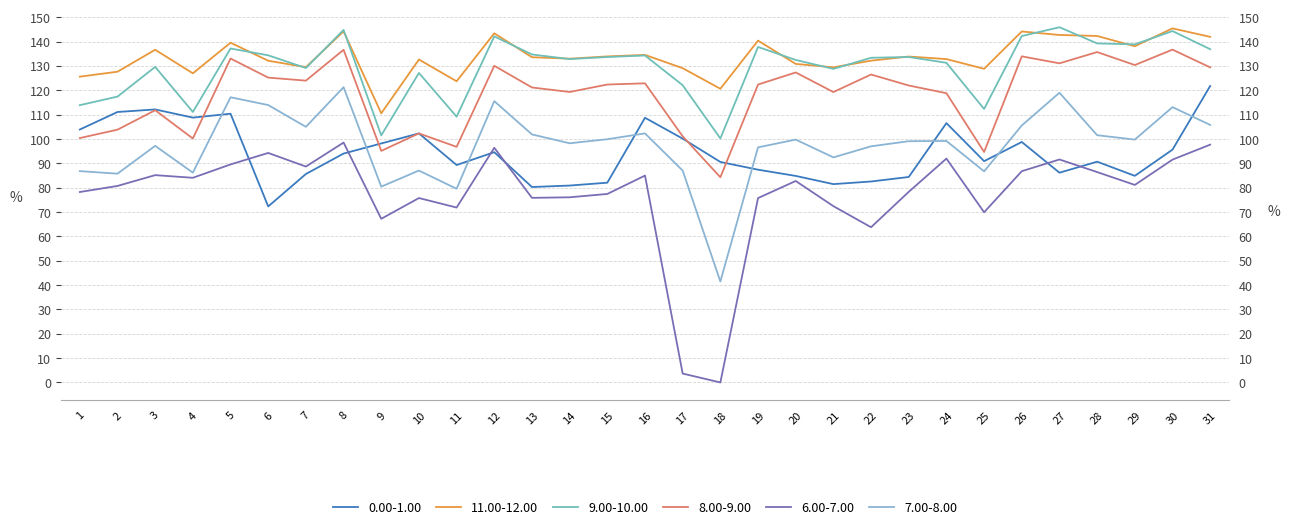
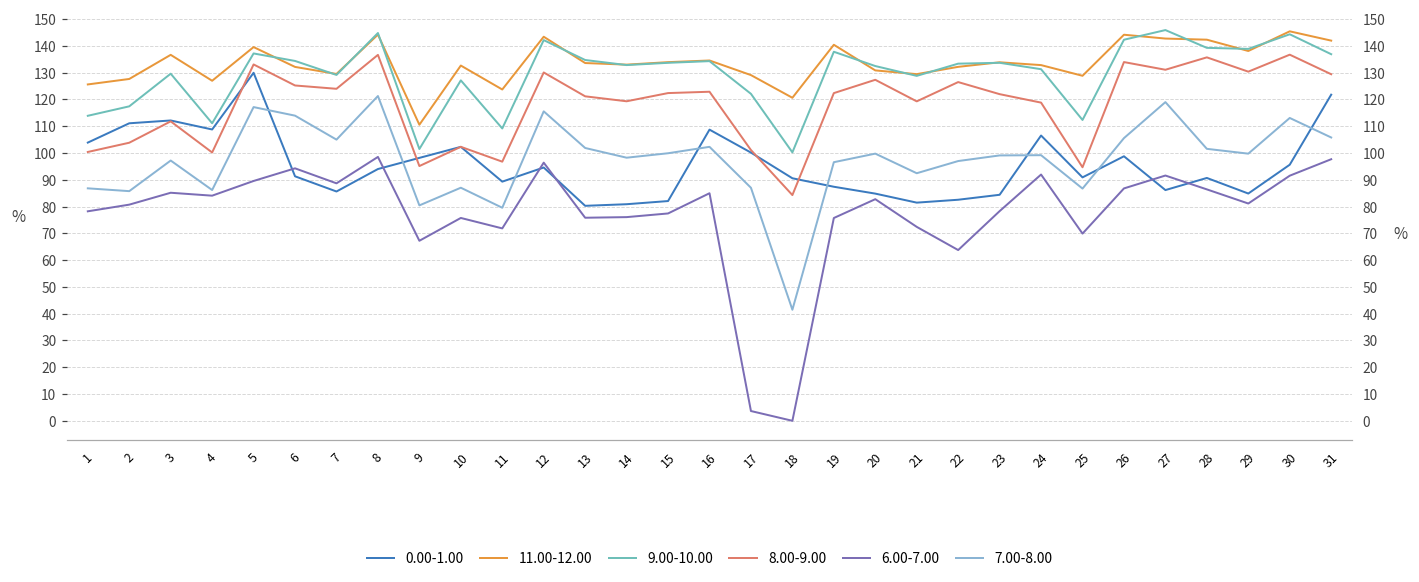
0.00-1.00, 5: 110 -> 130
0.00-1.00, 6: 72 -> 91
